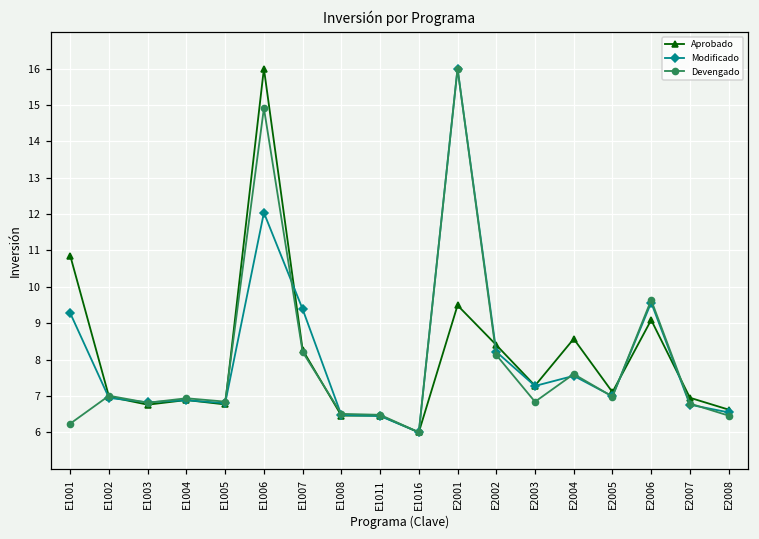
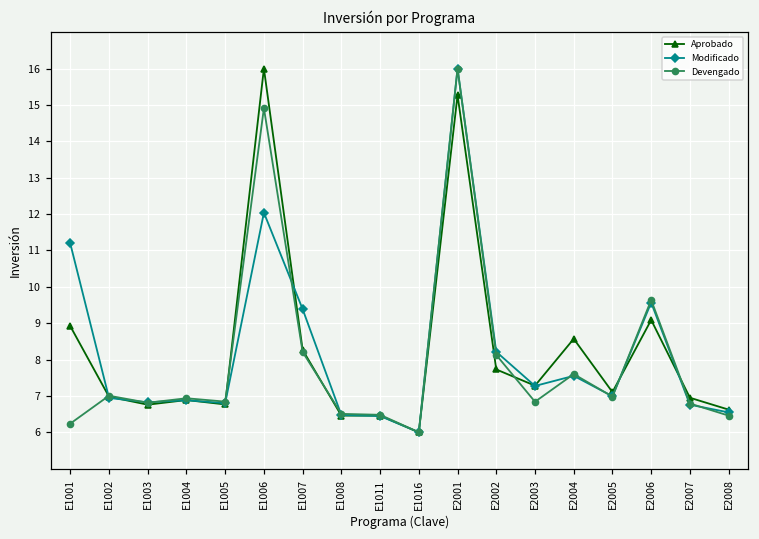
Aprobado, E1001: 10.9 -> 8.9
Modificado, E1001: 9.3 -> 11.2
Aprobado, E2001: 9.5 -> 15.3
Aprobado, E2002: 8.4 -> 7.7
